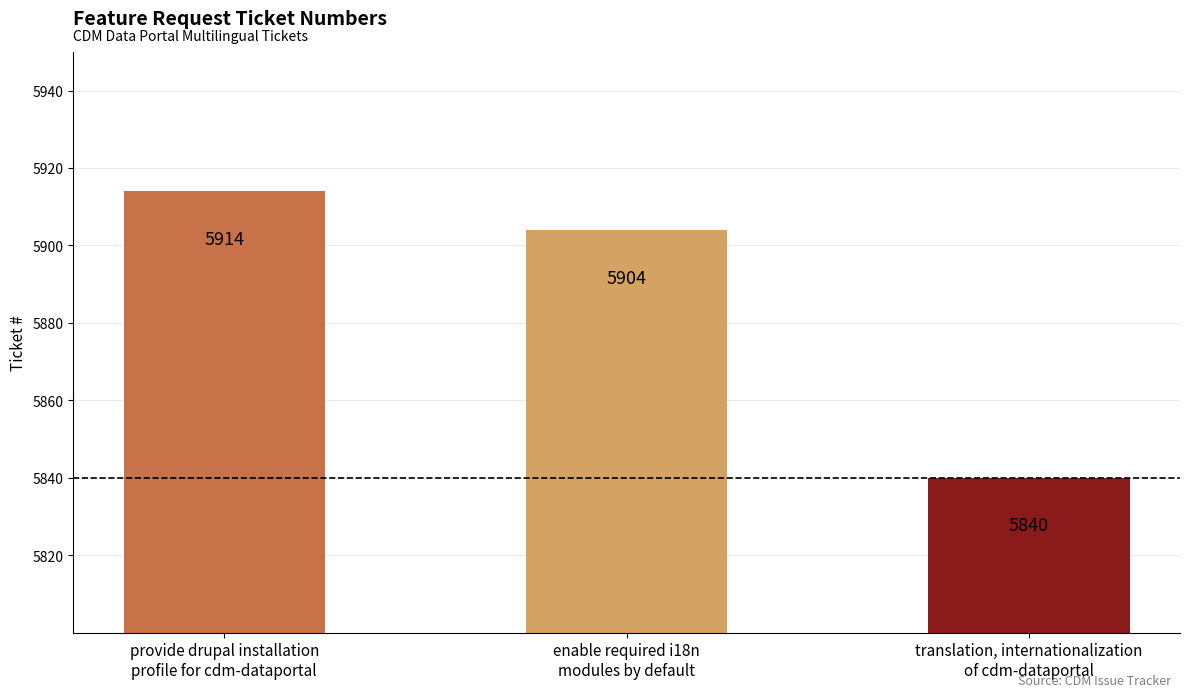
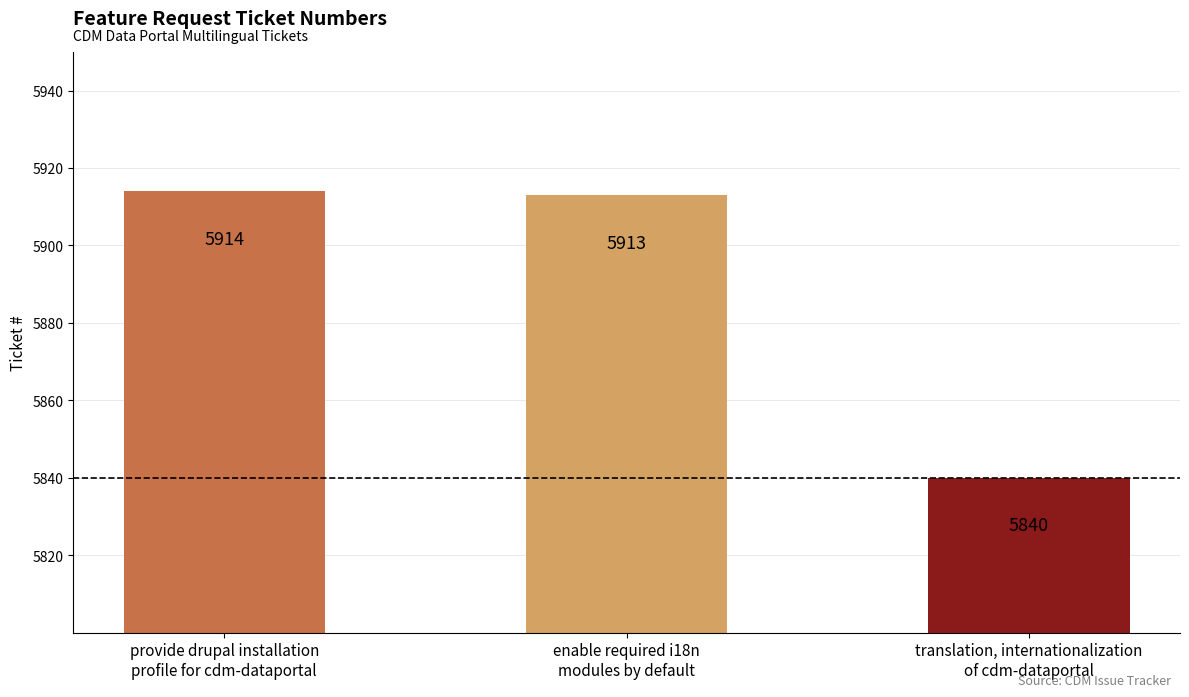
enable required i18n modules by default: 5904 -> 5913
